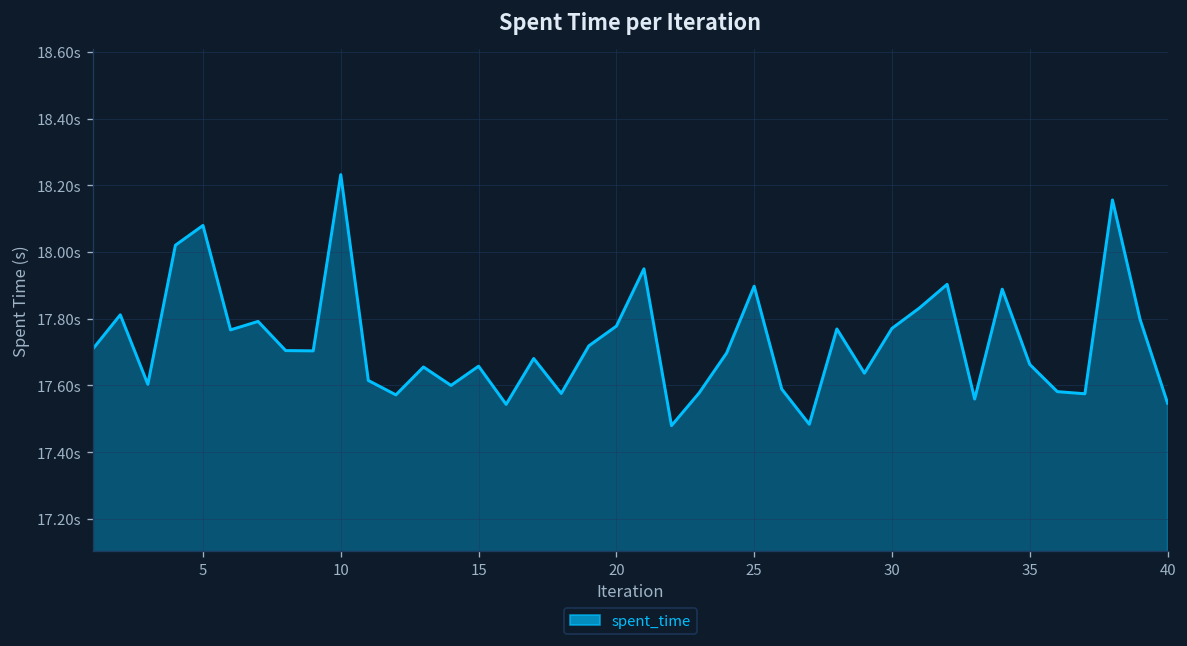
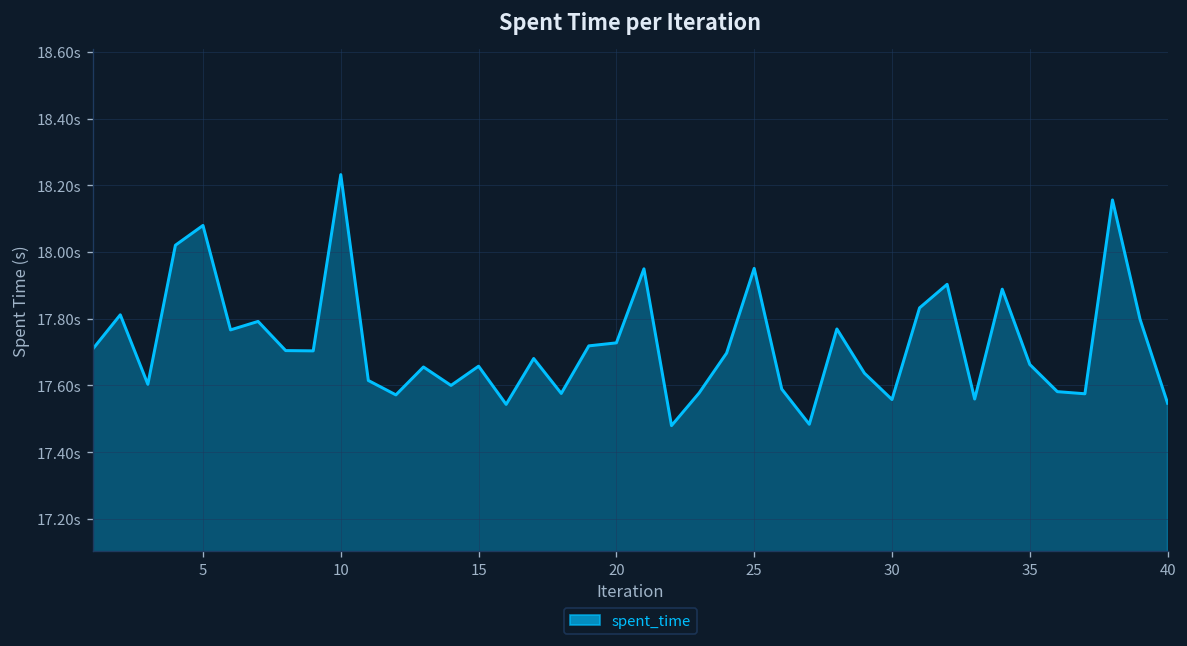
20: 17.78s -> 17.73s
25: 17.90s -> 17.95s
30: 17.77s -> 17.56s
